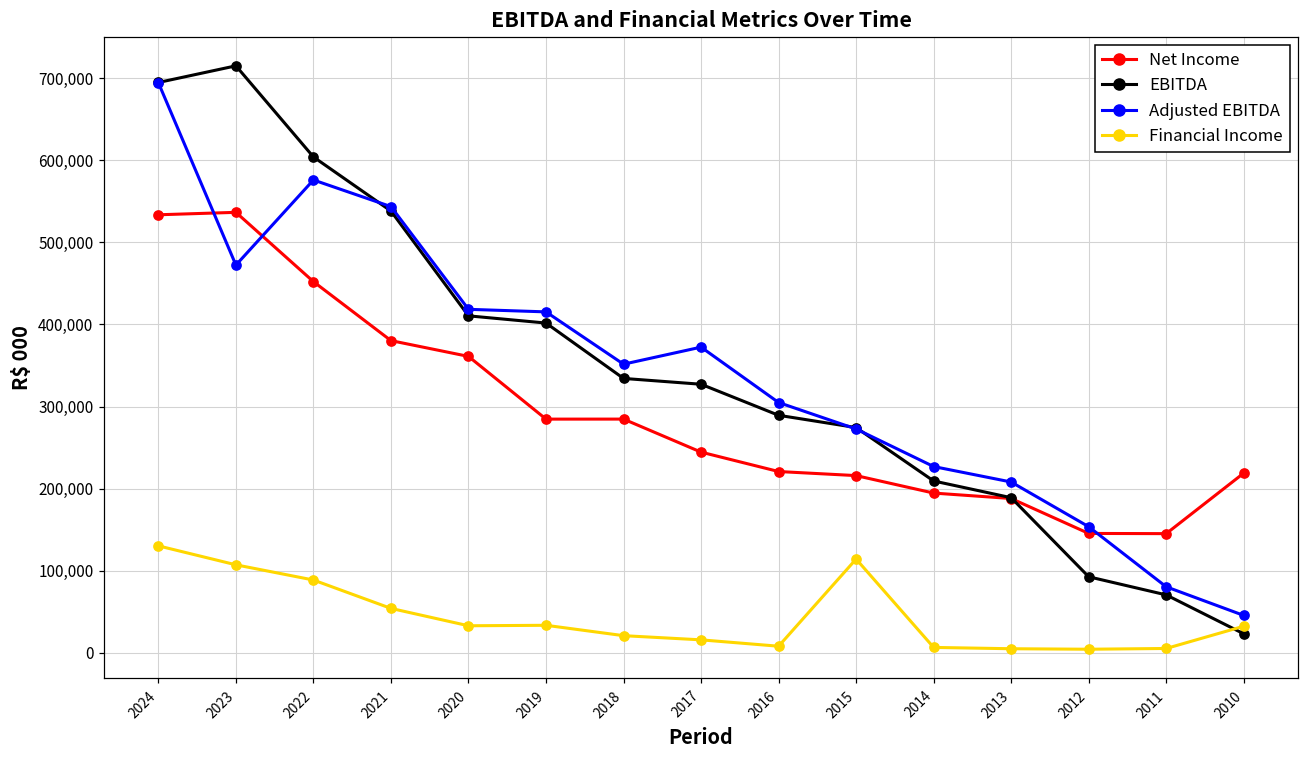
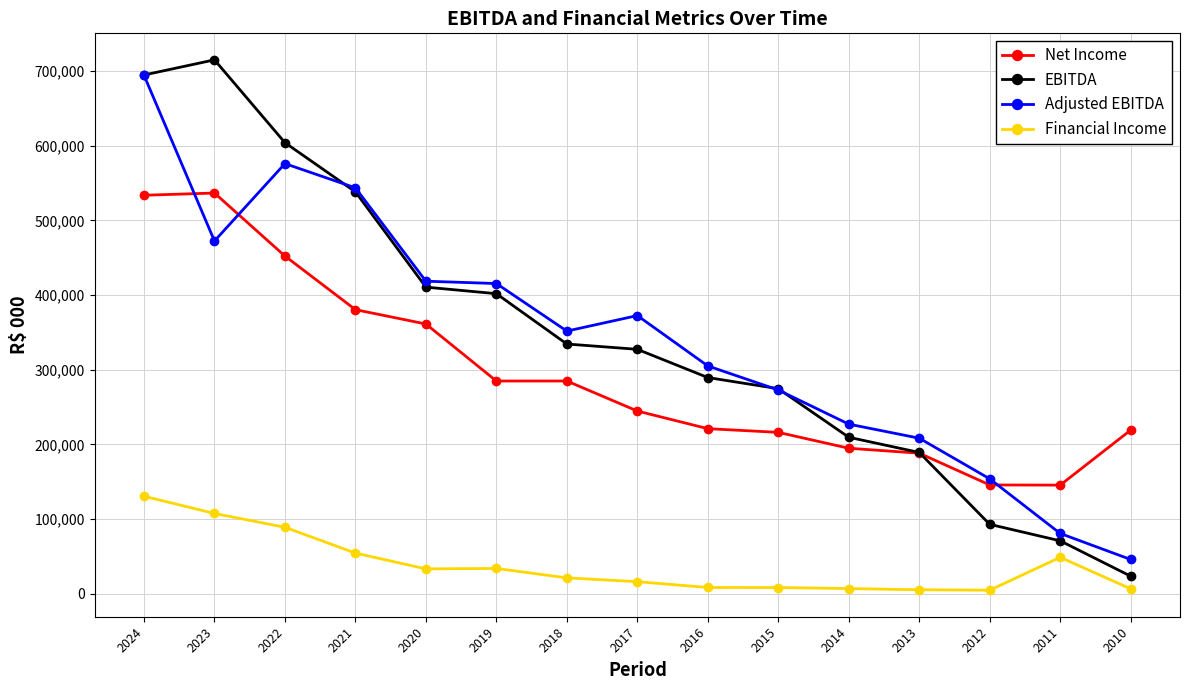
Financial Income, 2015: 110,000 -> 10,000
Financial Income, 2011: 10,000 -> 50,000
Financial Income, 2010: 30,000 -> 10,000
